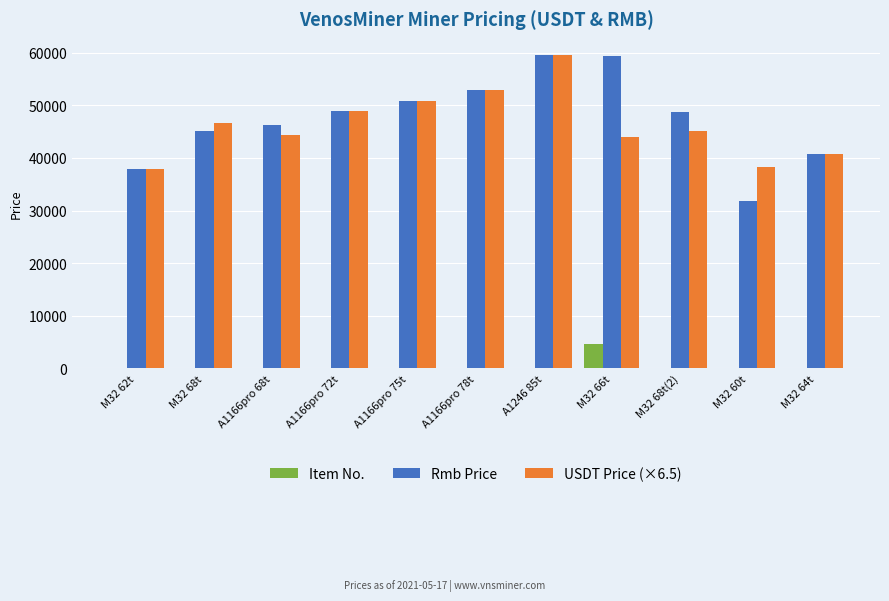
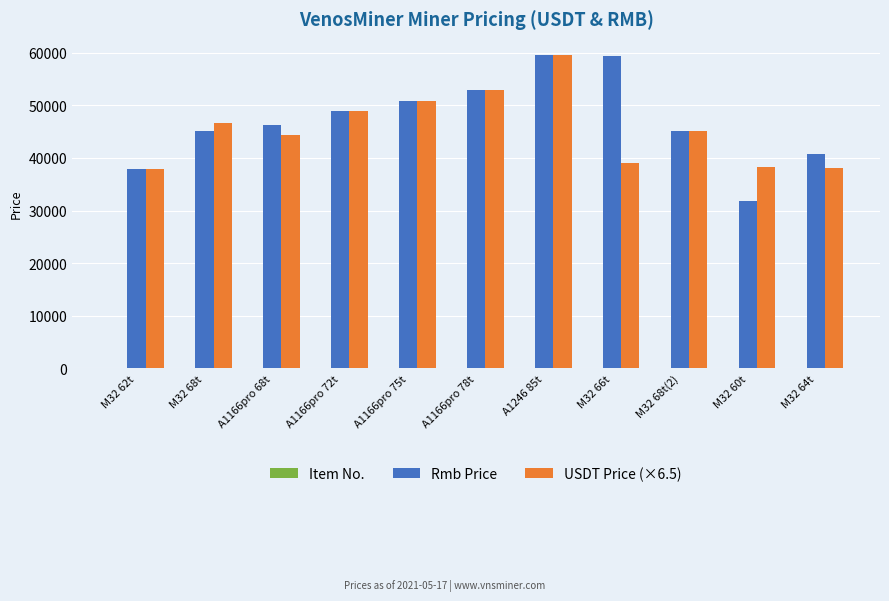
Item No., M32 66t: 5000 -> 0
USDT Price (×6.5), M32 66t: 44000 -> 39000
Rmb Price, M32 68t(2): 49000 -> 45000
USDT Price (×6.5), M32 64t: 41000 -> 38000
